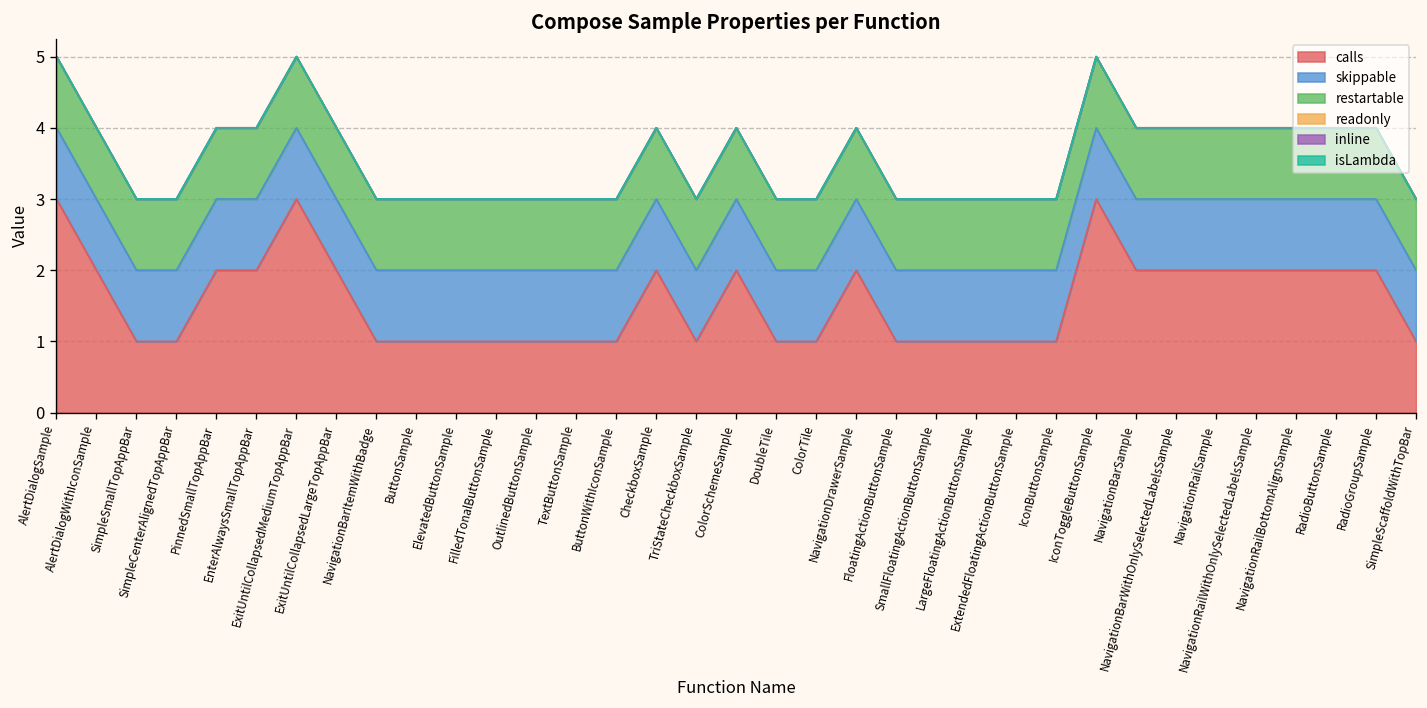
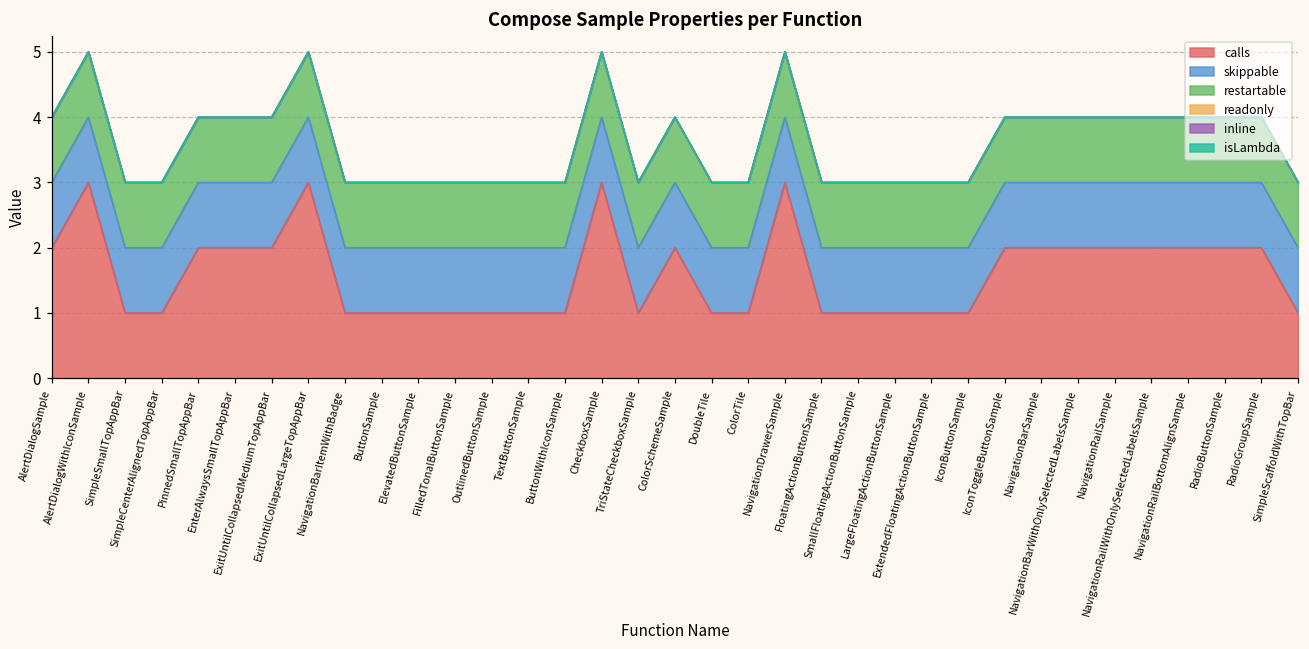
calls, AlertDialogSample: 3 -> 2
calls, AlertDialogWithIconSample: 2 -> 3
calls, ExitUntilCollapsedMediumTopAppBar: 3 -> 2
calls, ExitUntilCollapsedLargeTopAppBar: 2 -> 3
calls, CheckboxSample: 2 -> 3
calls, NavigationDrawerSample: 2 -> 3
calls, IconToggleButtonSample: 3 -> 2
